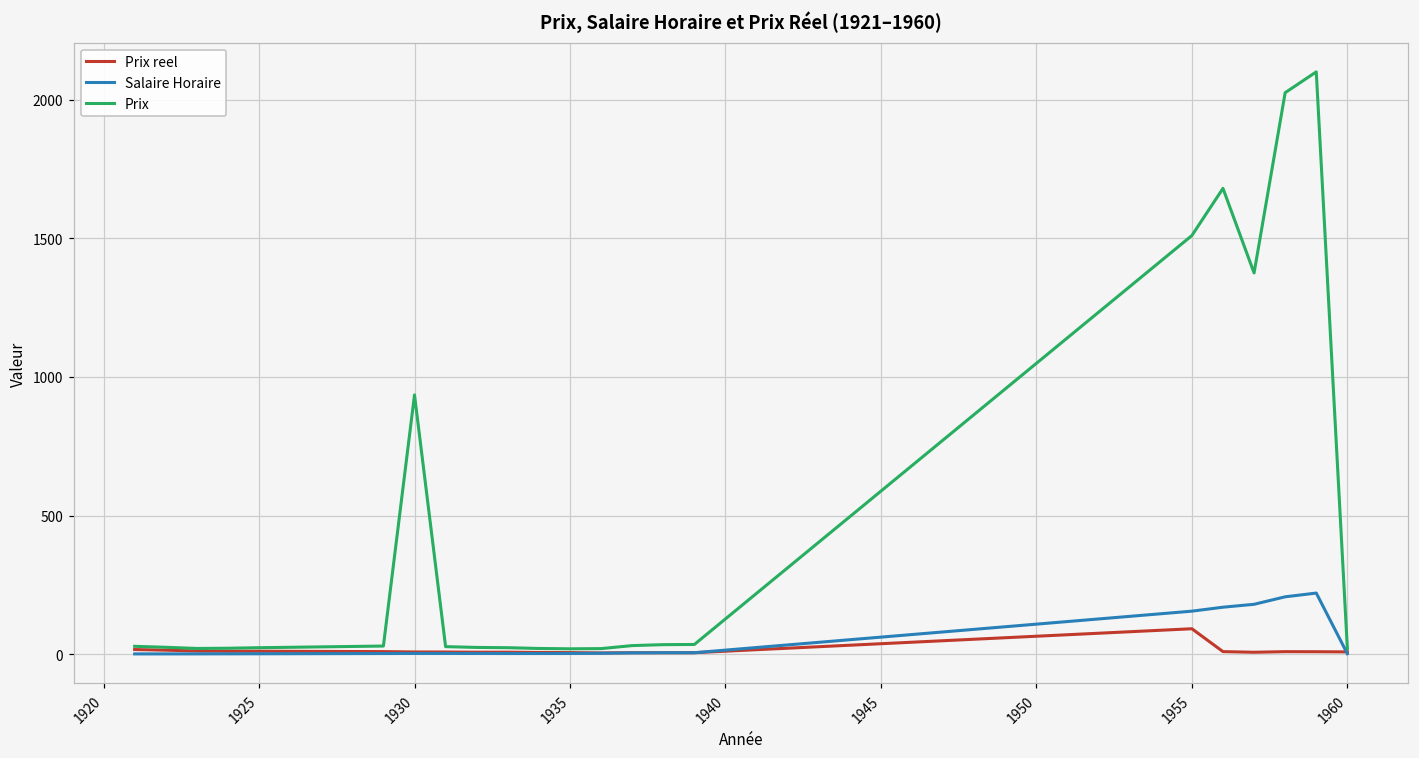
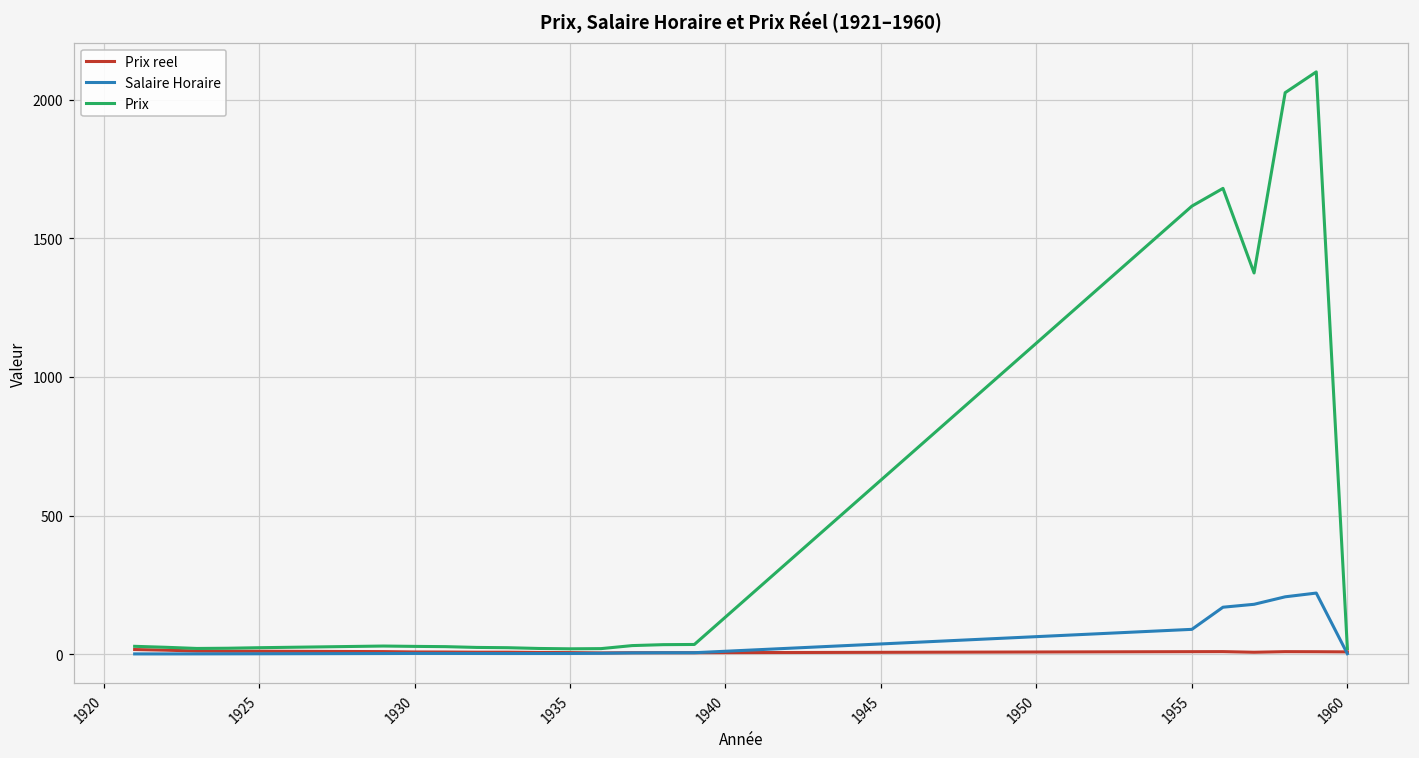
Prix, 1930: 940 -> 30
Prix reel, 1955: 90 -> 10
Salaire Horaire, 1955: 160 -> 90
Prix, 1955: 1510 -> 1620
